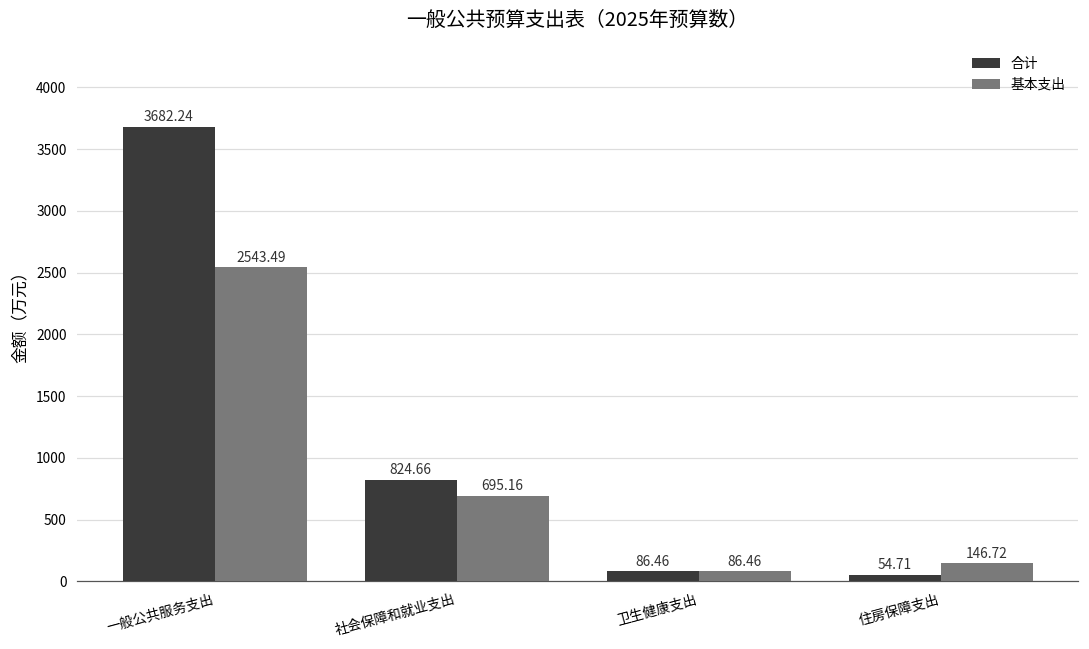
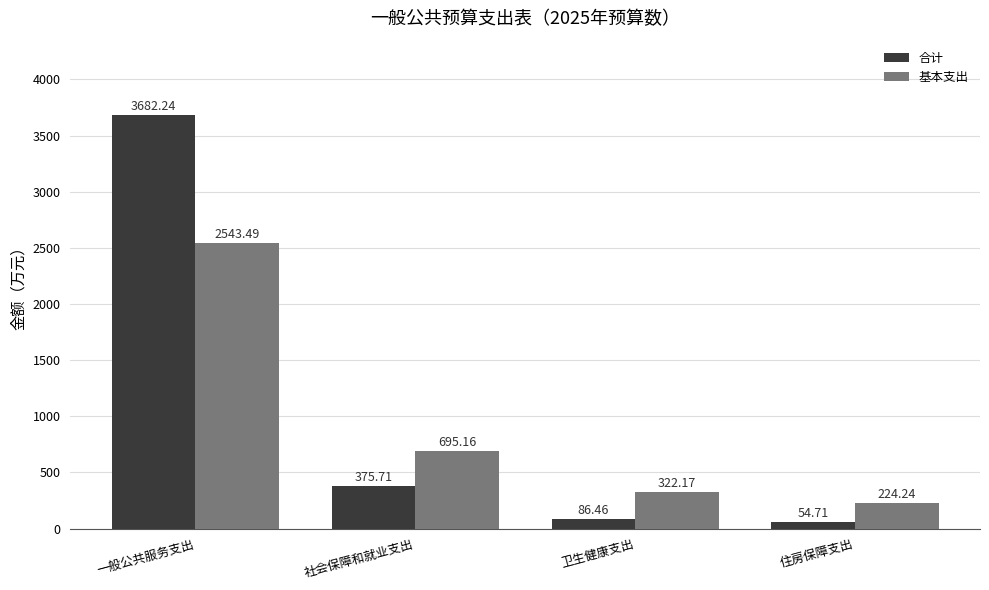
合计, 社会保障和就业支出: 824.66 -> 375.71
基本支出, 卫生健康支出: 86.46 -> 322.17
基本支出, 住房保障支出: 146.72 -> 224.24
